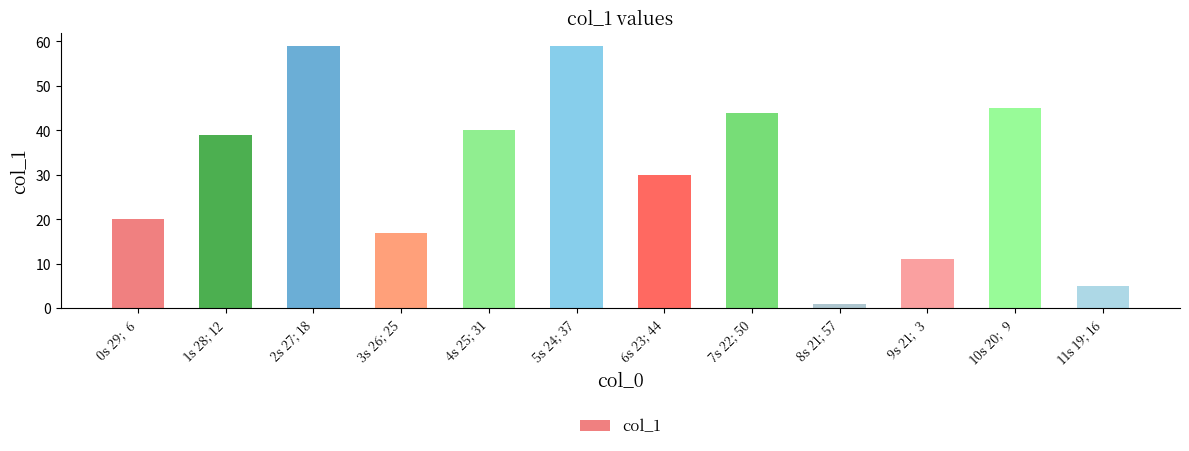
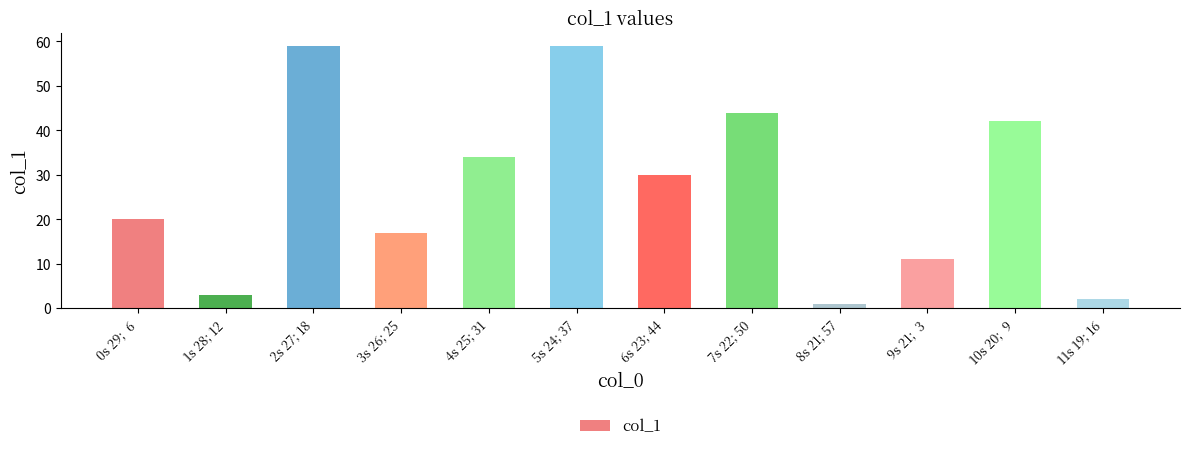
1s 28; 12: 39 -> 3
4s 25; 31: 40 -> 34
10s 20; 9: 45 -> 42
11s 19; 16: 5 -> 2
